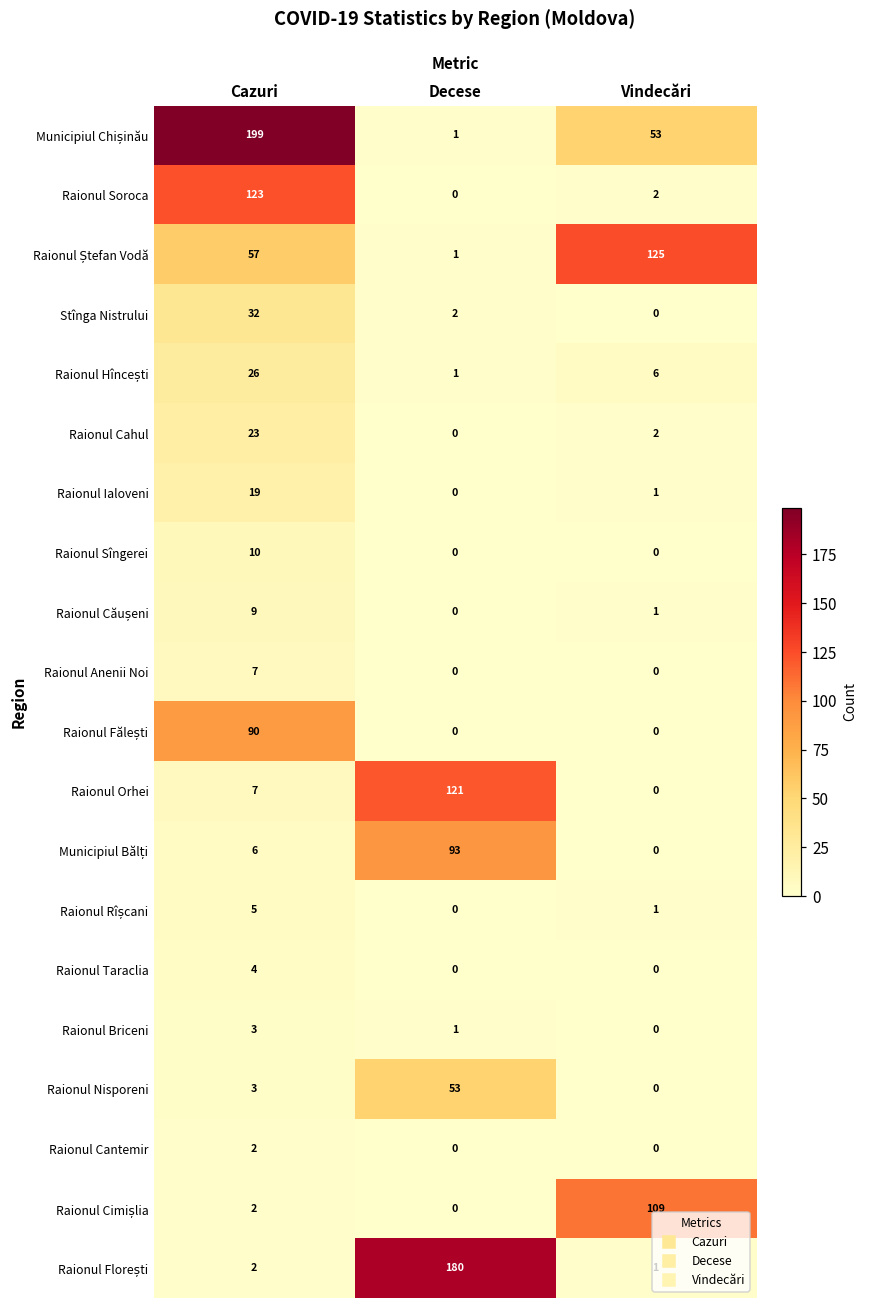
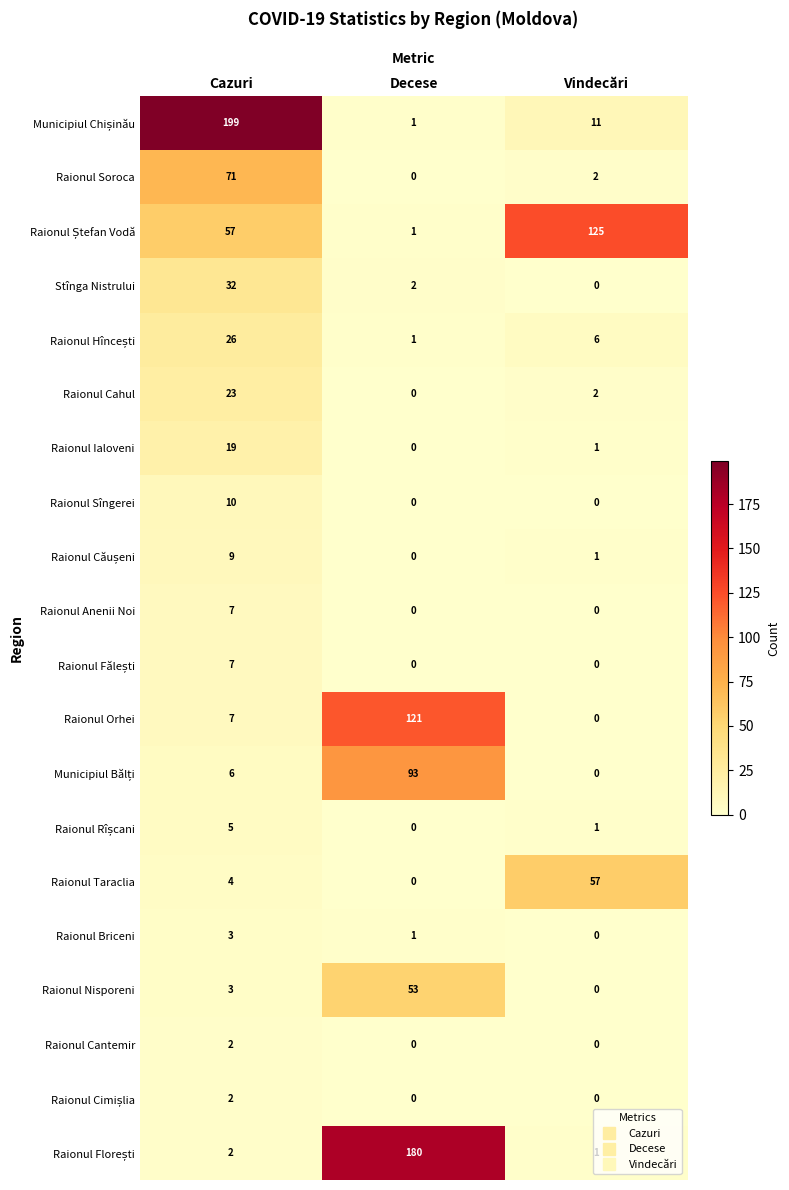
Municipiul Chișinău, Vindecări: 53 -> 11
Raionul Soroca, Cazuri: 123 -> 71
Raionul Fălești, Cazuri: 90 -> 7
Raionul Taraclia, Vindecări: 0 -> 57
Raionul Cimișlia, Vindecări: 109 -> 0
